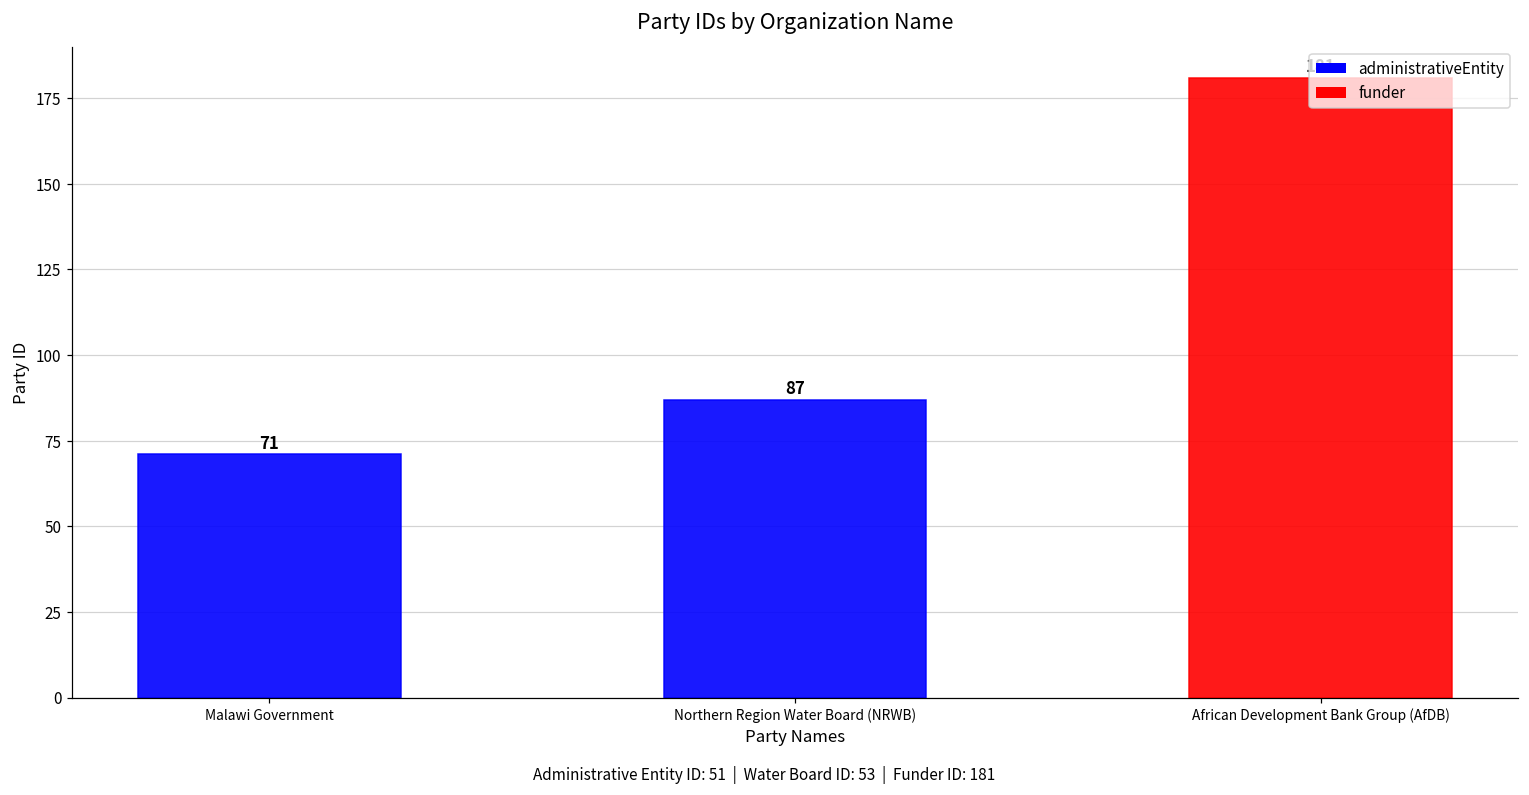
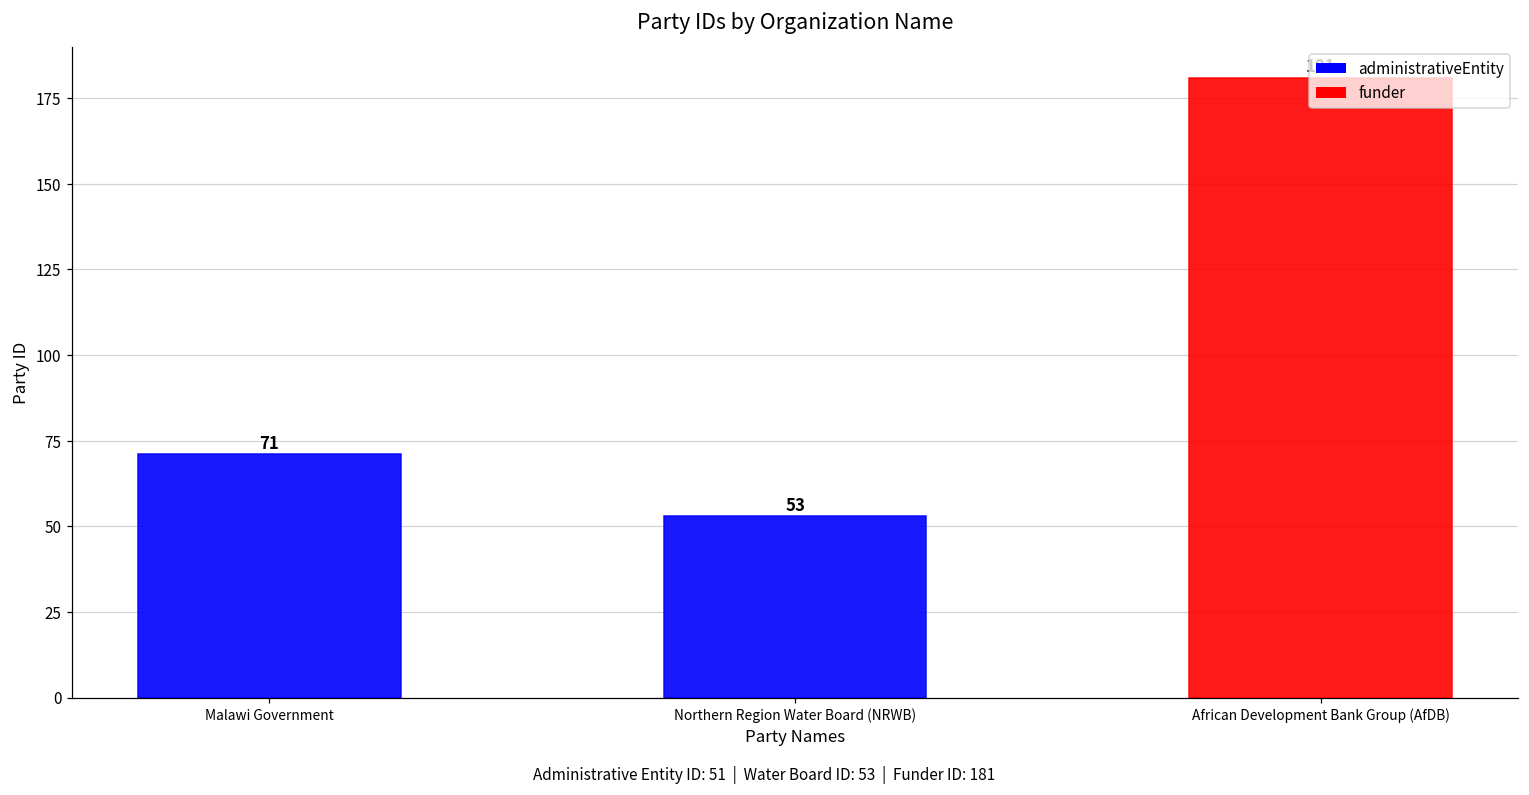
Northern Region Water Board (NRWB): 87 -> 53
